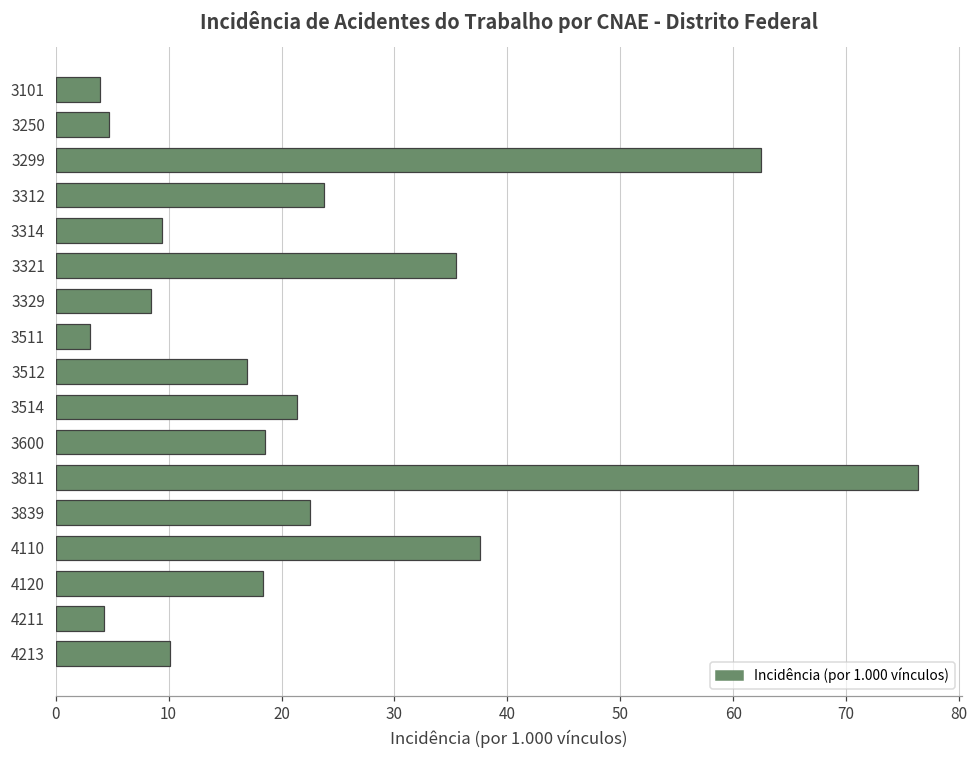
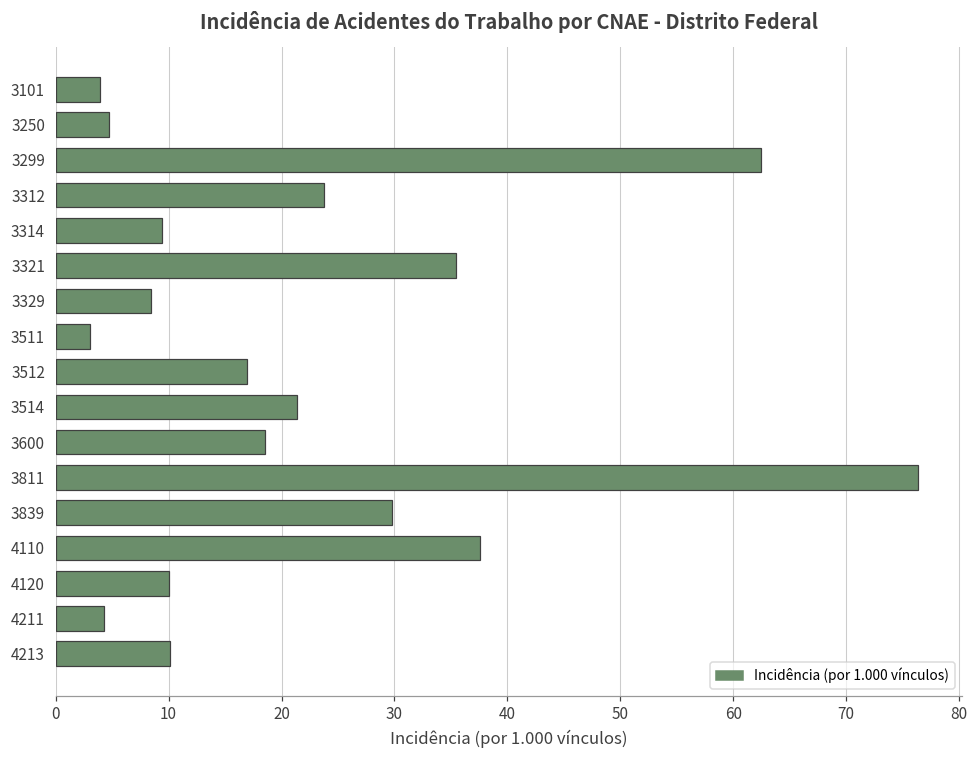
3839: 22.5 -> 29.8
4120: 18.3 -> 10.1
